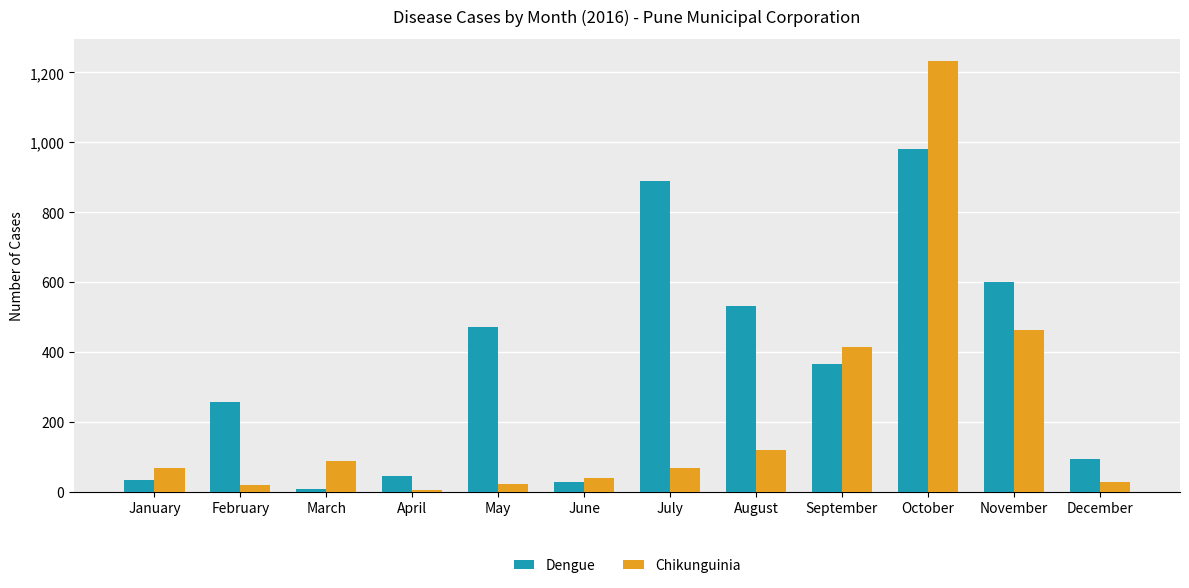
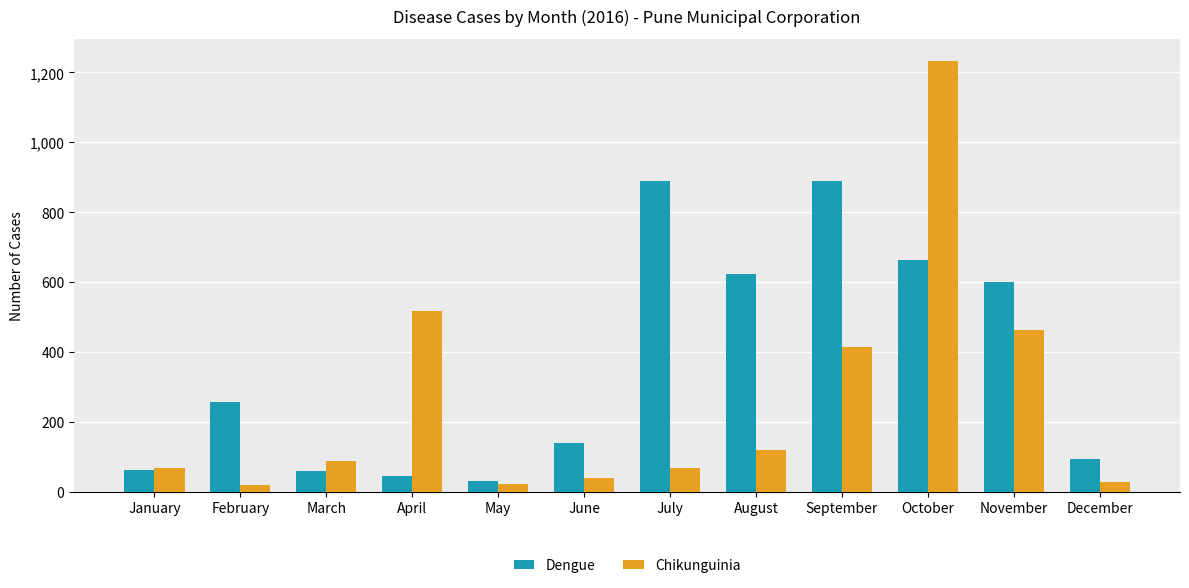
Dengue, January: 30 -> 60
Dengue, March: 10 -> 60
Chikunguinia, April: 0 -> 520
Dengue, May: 470 -> 30
Dengue, June: 30 -> 140
Dengue, August: 530 -> 620
Dengue, September: 370 -> 890
Dengue, October: 980 -> 660
